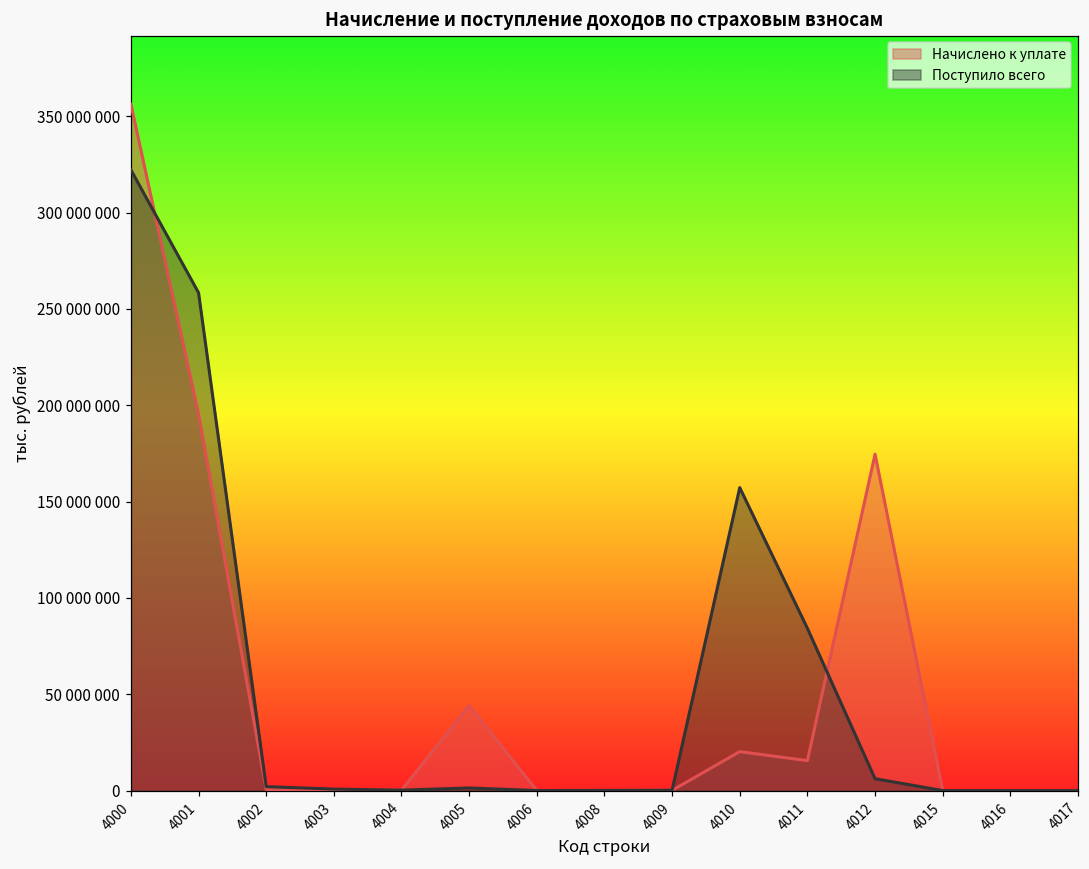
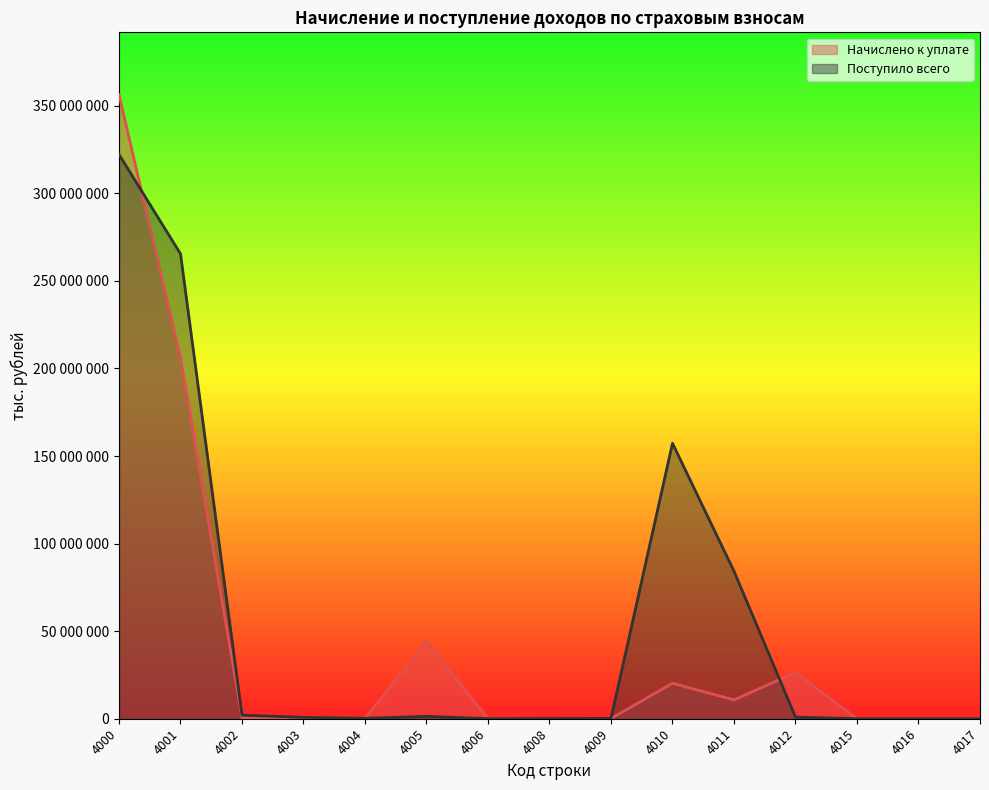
Начислено к уплате, 4001: 195000000 -> 206000000
Поступило всего, 4001: 258000000 -> 265000000
Начислено к уплате, 4011: 16000000 -> 11000000
Начислено к уплате, 4012: 175000000 -> 26000000
Поступило всего, 4012: 6000000 -> 1000000
